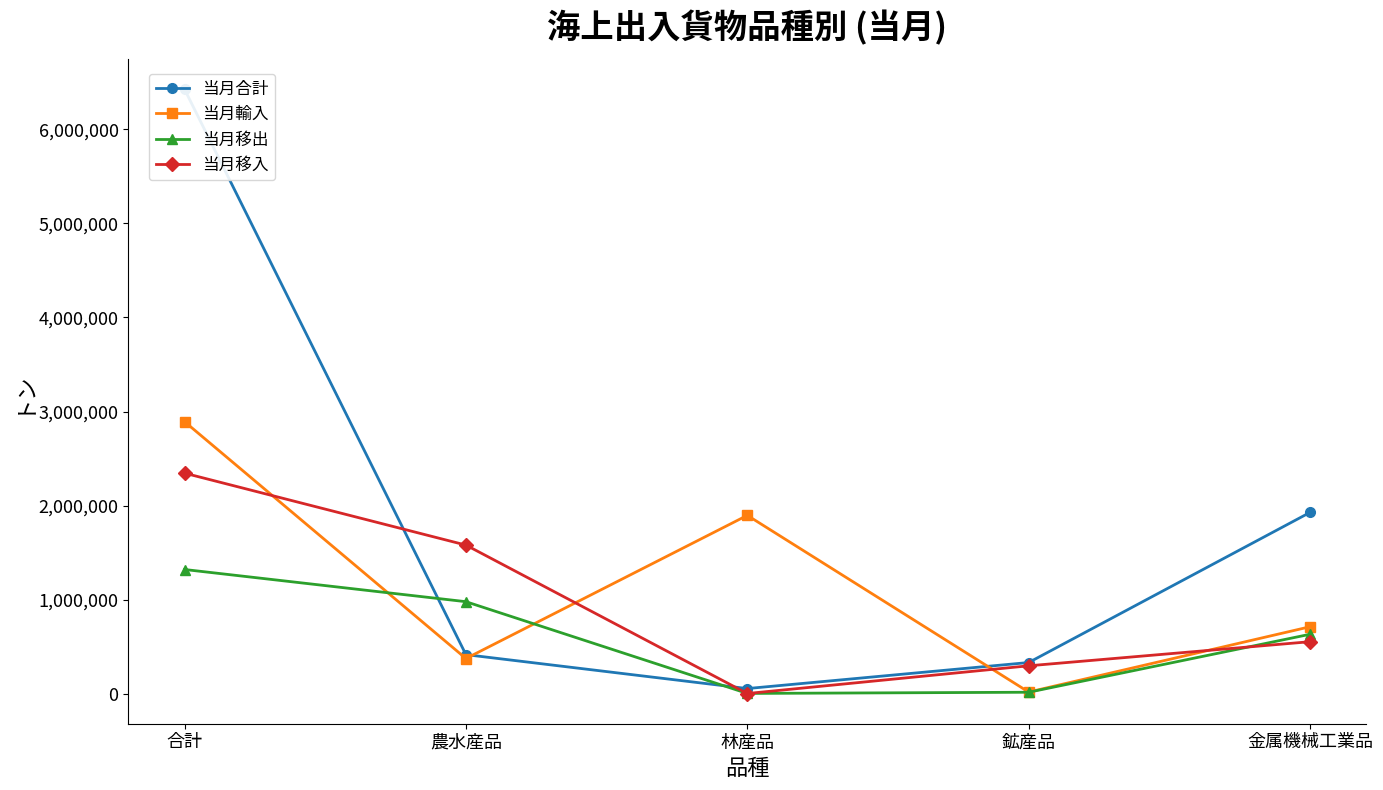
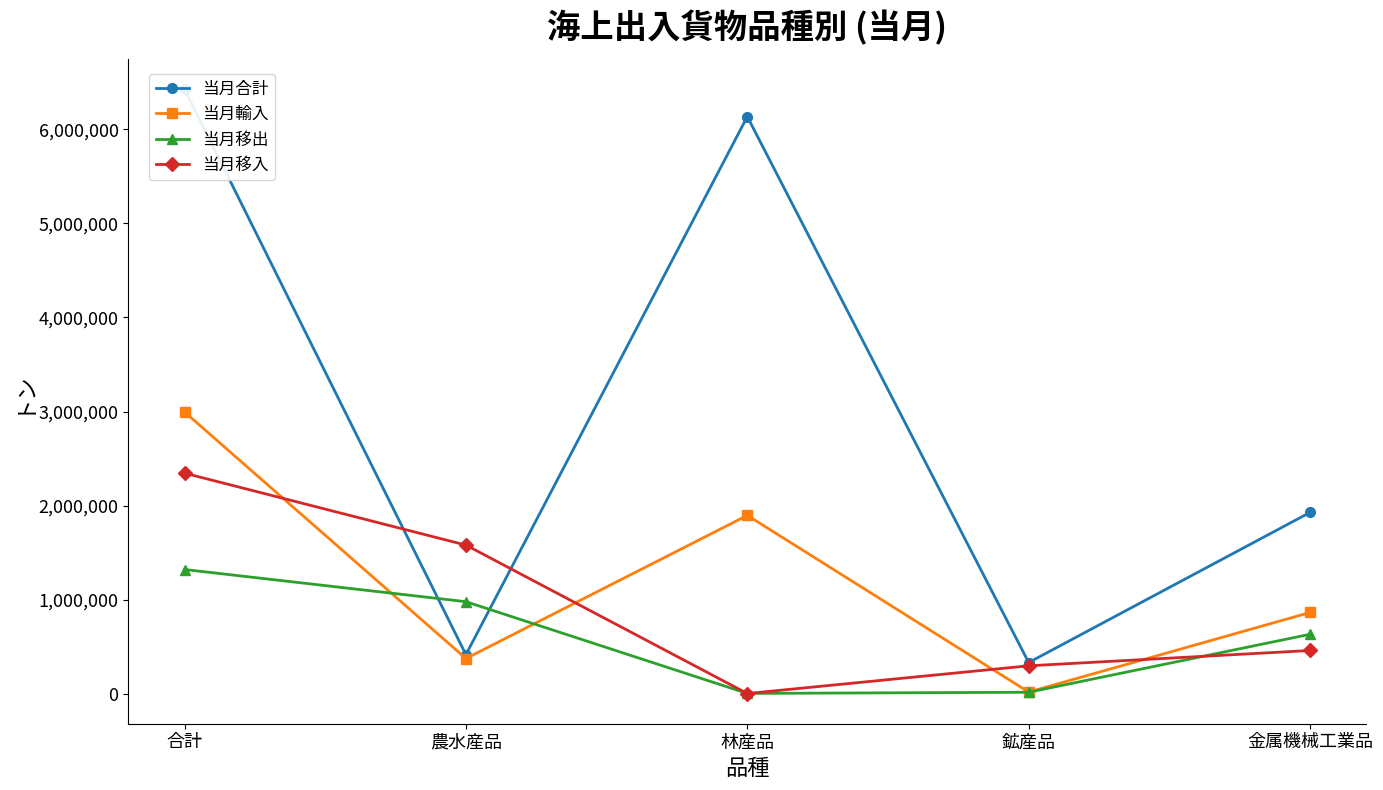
当月輸入, 合計: 2,900,000 -> 3,000,000
当月合計, 林産品: 100,000 -> 6,100,000
当月輸入, 金属機械工業品: 700,000 -> 900,000
当月移入, 金属機械工業品: 600,000 -> 500,000
